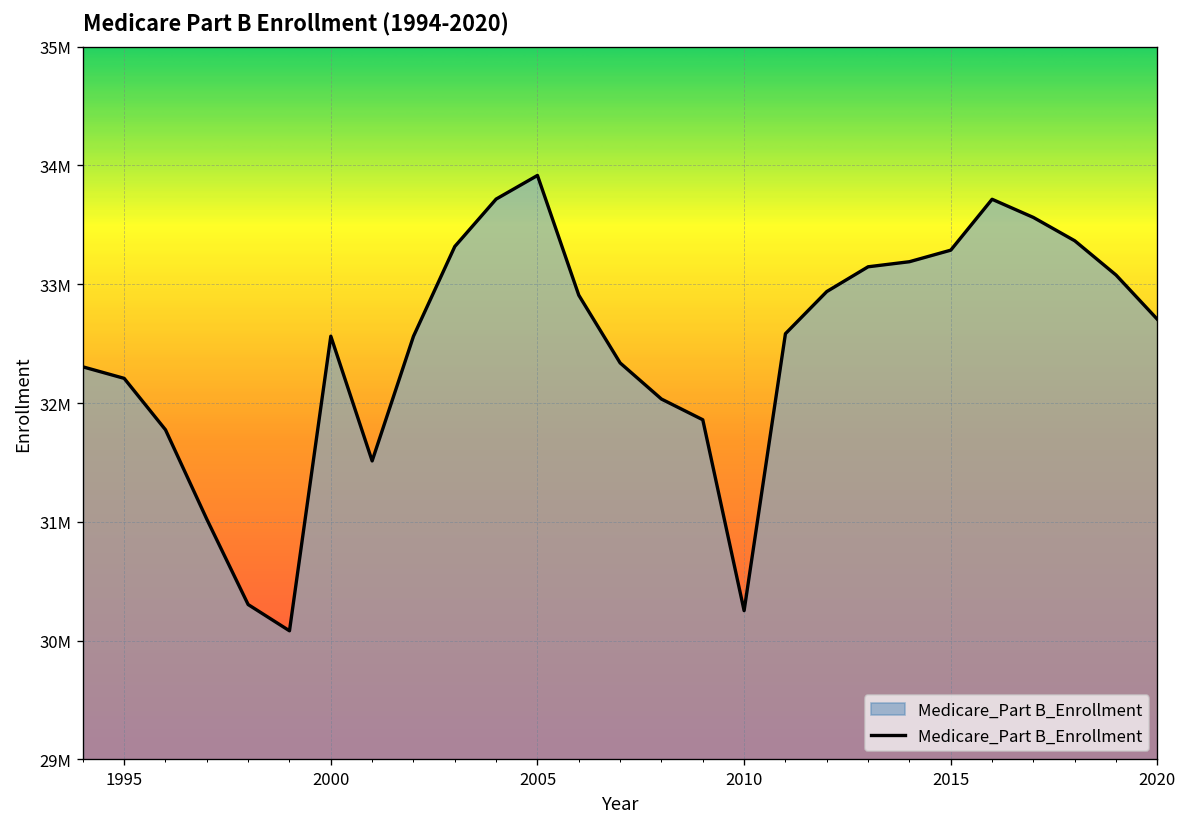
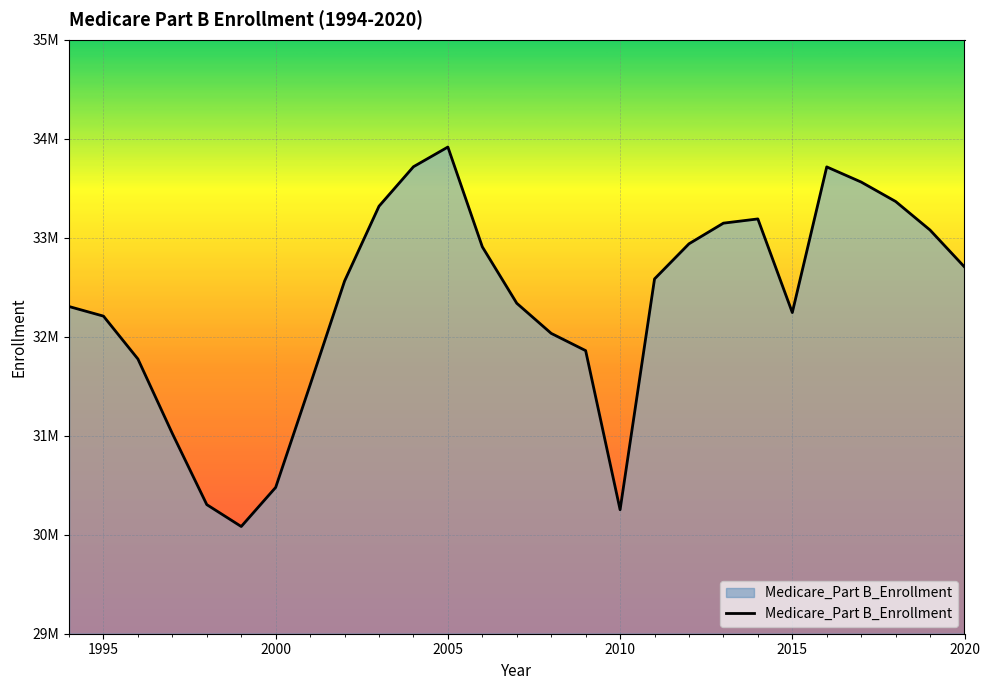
2000: 32600000 -> 30500000
2015: 33300000 -> 32200000
